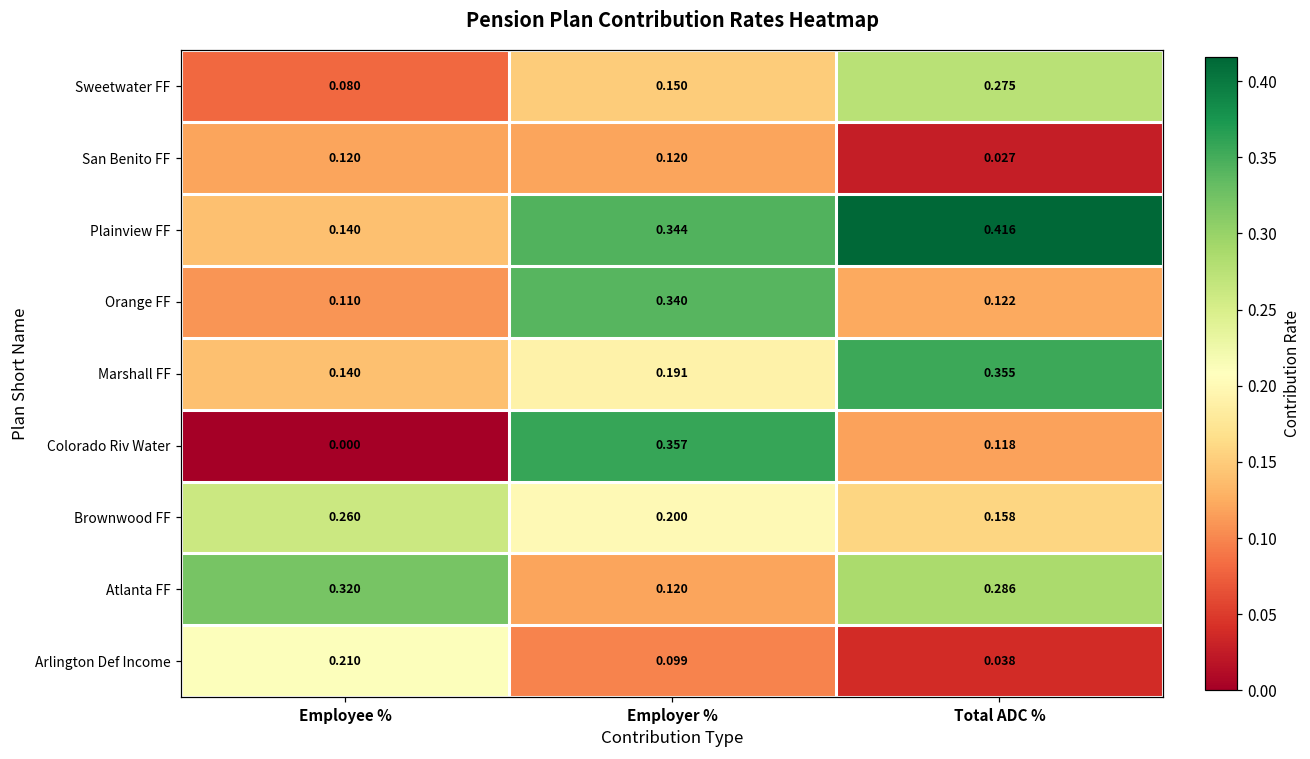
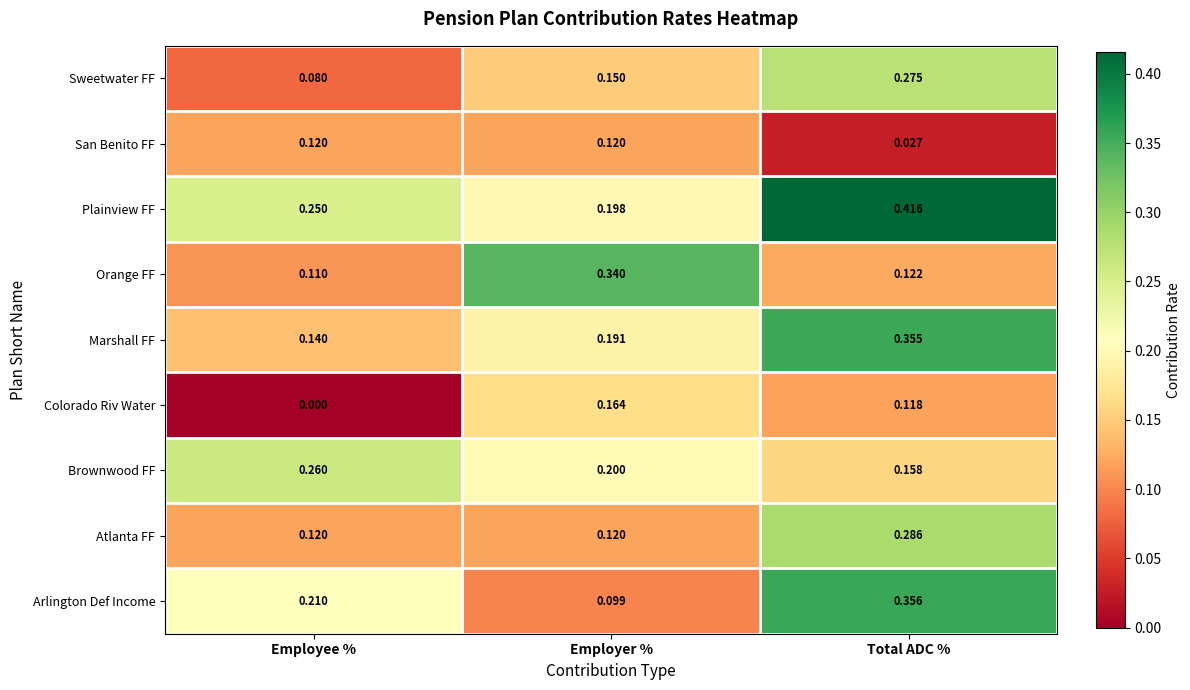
Plainview FF, Employee %: 0.140 -> 0.250
Plainview FF, Employer %: 0.344 -> 0.198
Colorado Riv Water, Employer %: 0.357 -> 0.164
Atlanta FF, Employee %: 0.320 -> 0.120
Arlington Def Income, Total ADC %: 0.038 -> 0.356
